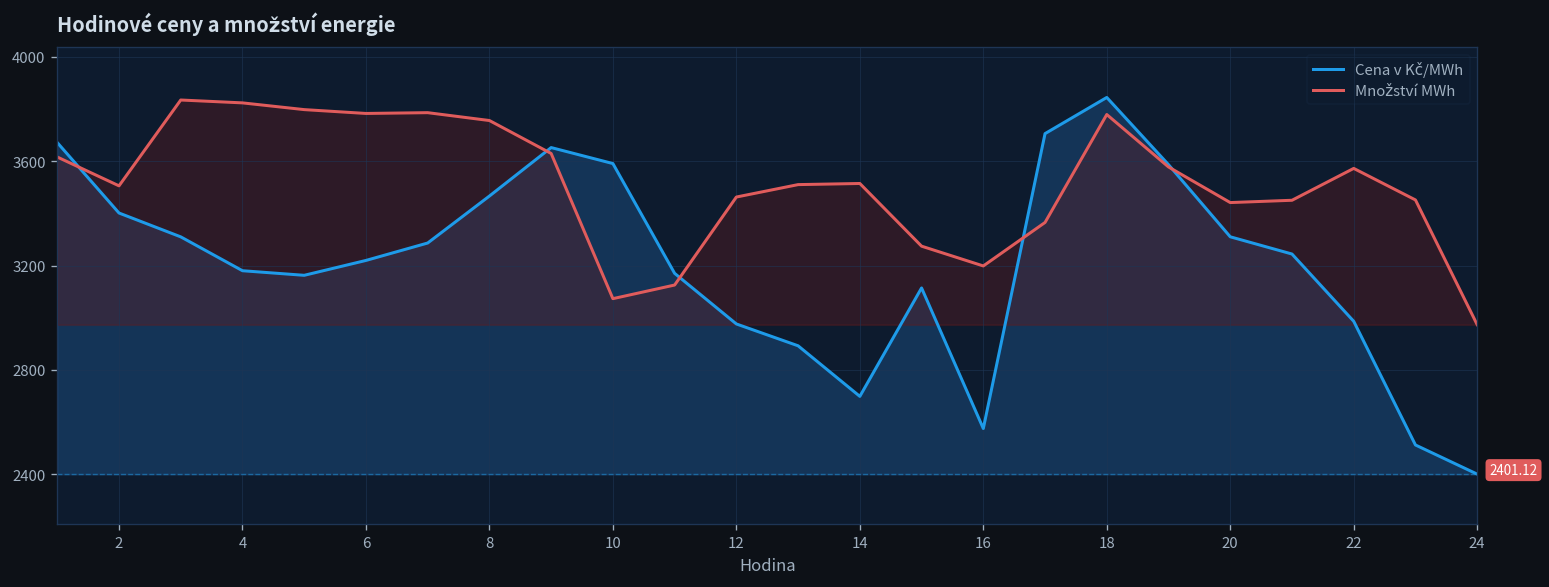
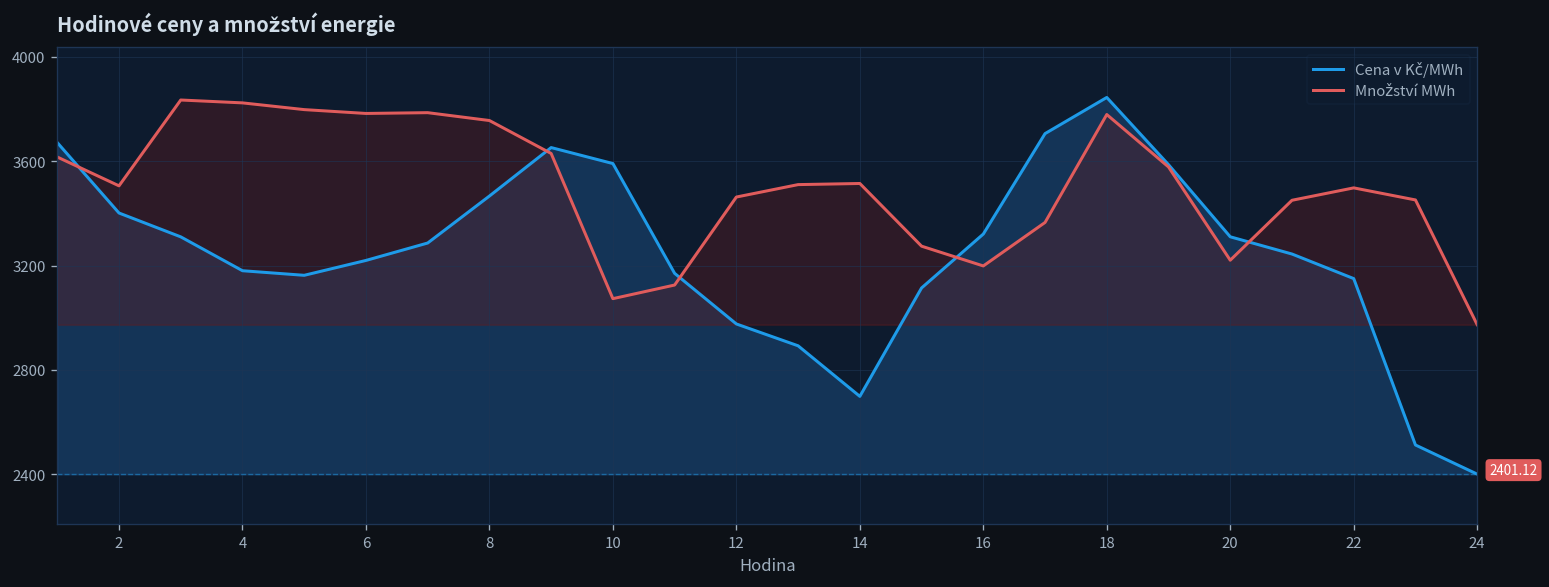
Cena v Kč/MWh, 16: 2580 -> 3320
Množství MWh, 20: 3440 -> 3220
Cena v Kč/MWh, 22: 2990 -> 3150
Množství MWh, 22: 3570 -> 3500
